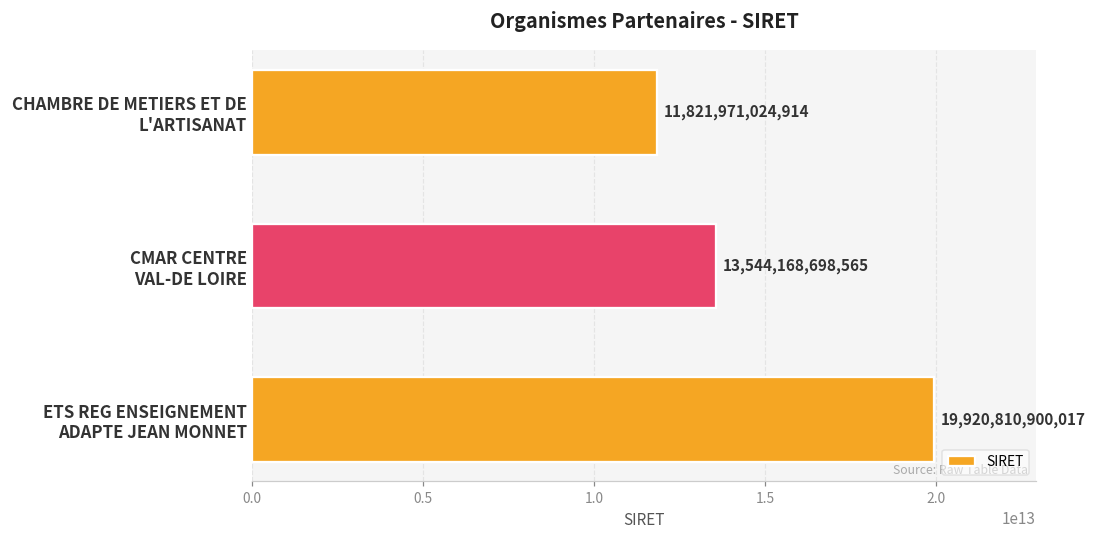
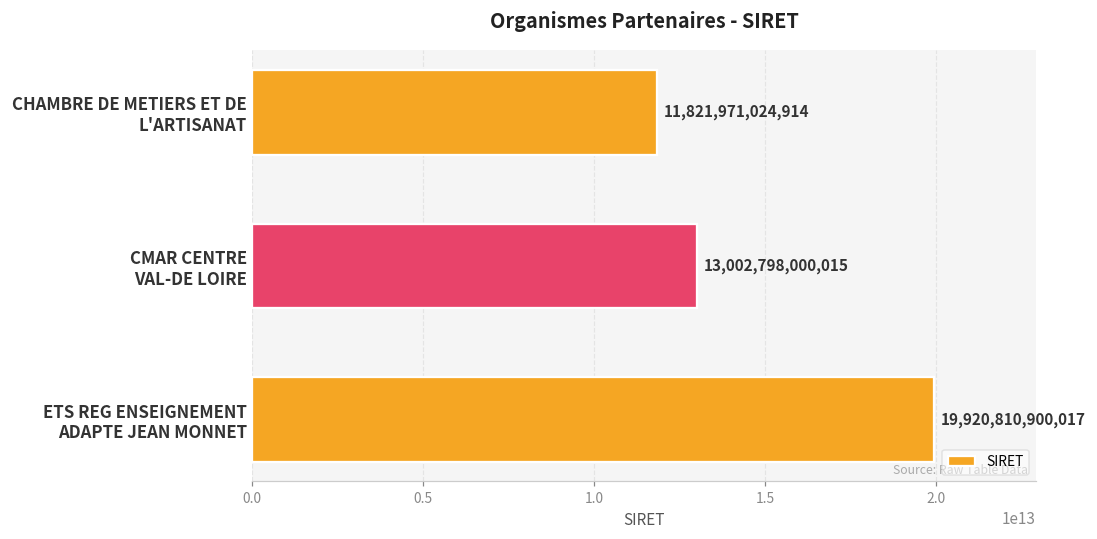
CMAR CENTRE VAL-DE LOIRE: 13,544,168,698,565 -> 13,002,798,000,015
